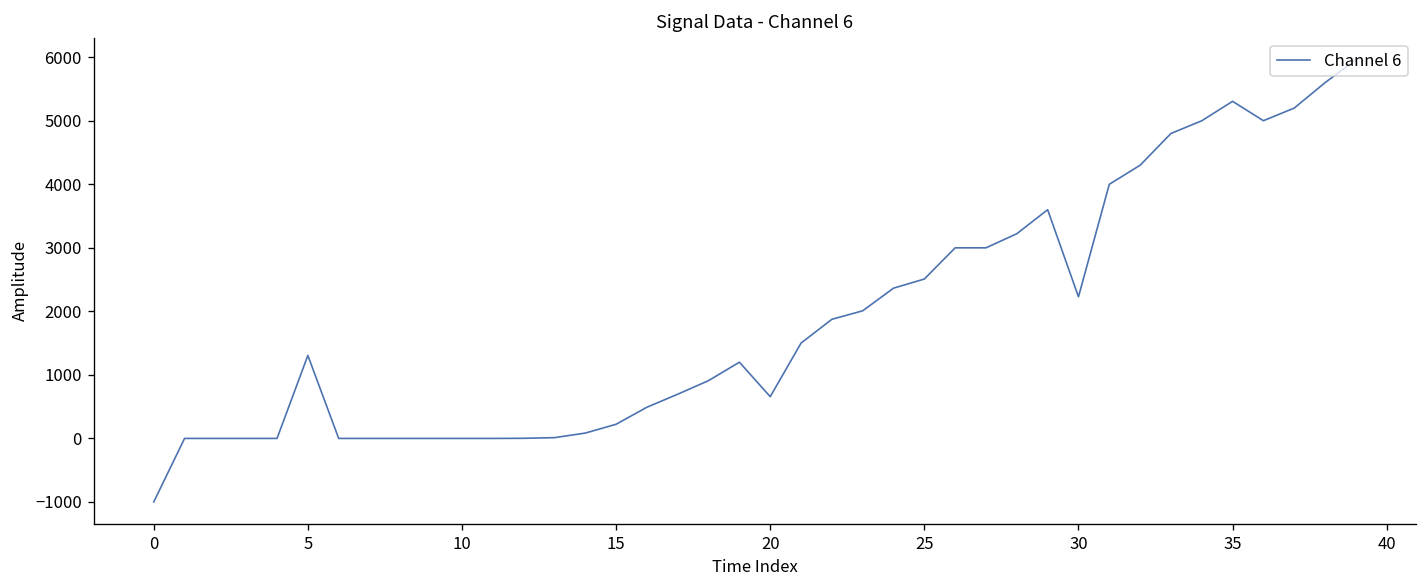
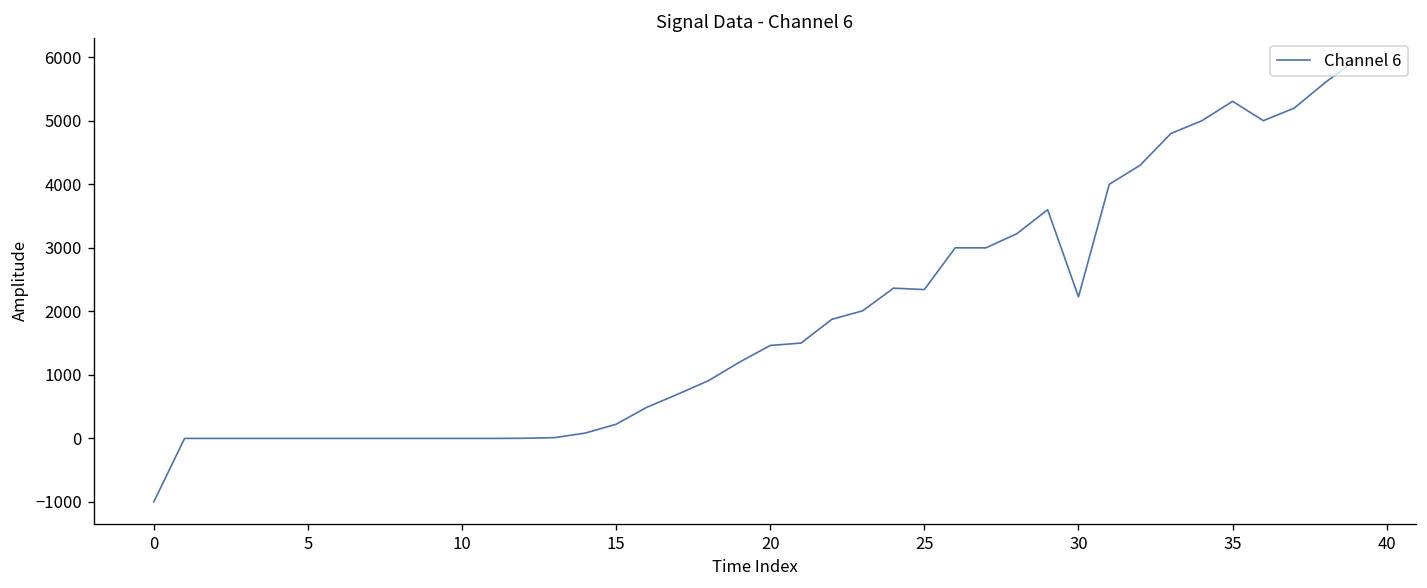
5: 1300 -> 0
20: 700 -> 1500
25: 2500 -> 2300
